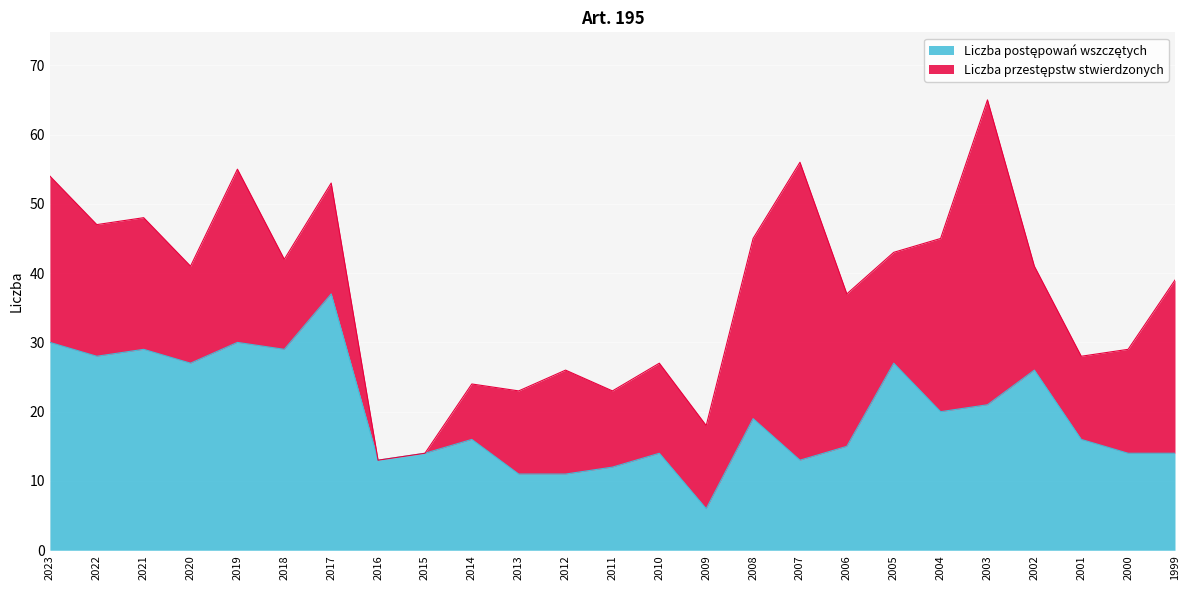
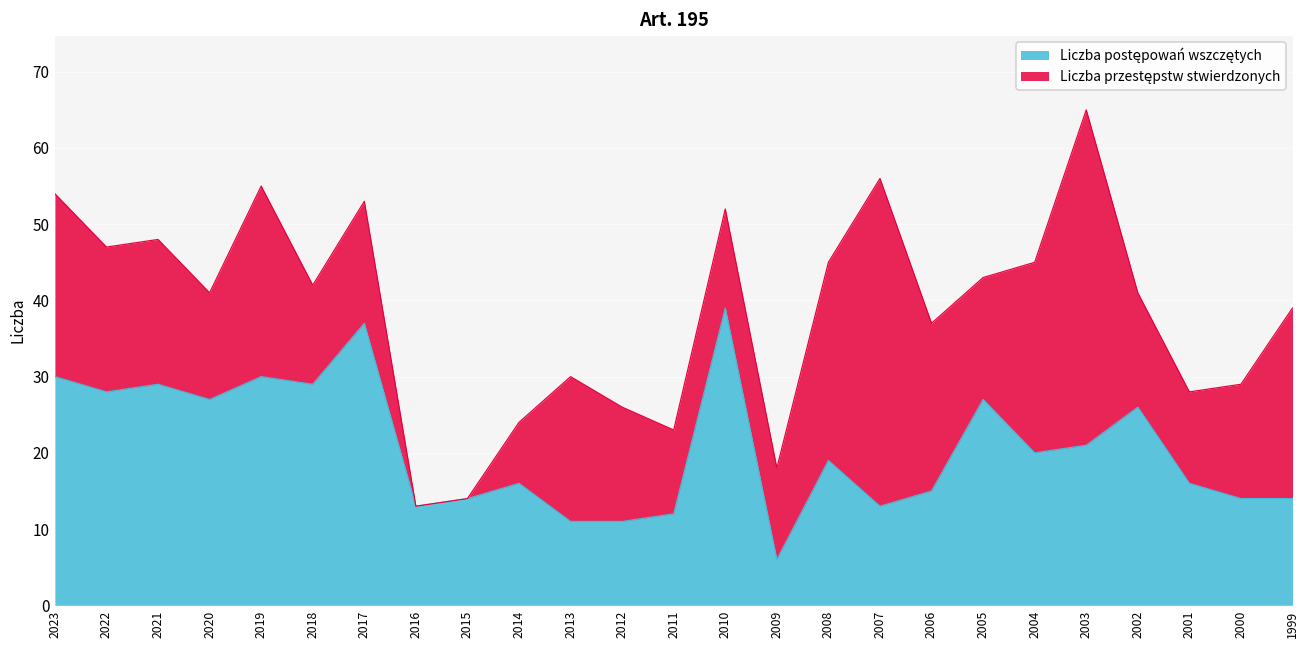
Liczba przestępstw stwierdzonych, 2013: 12 -> 19
Liczba postępowań wszczętych, 2010: 14 -> 39
